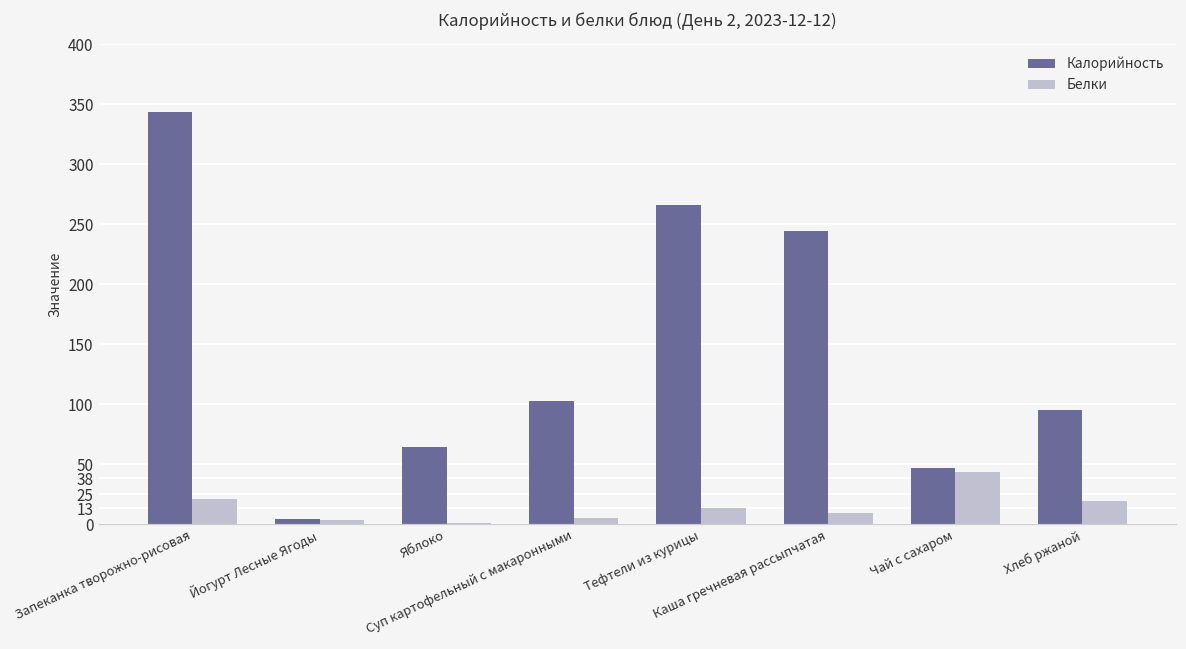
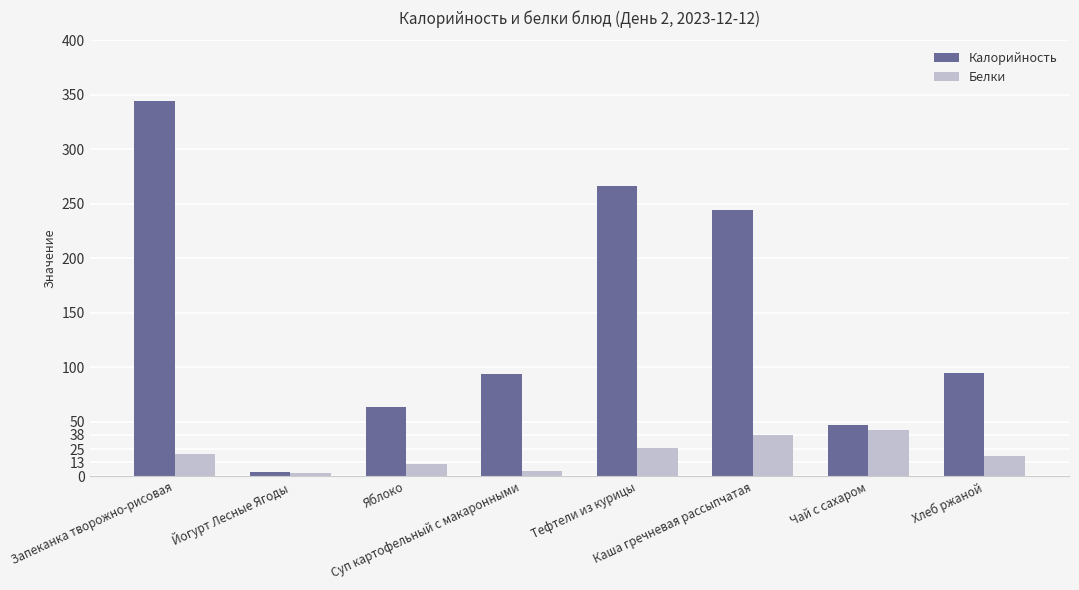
Белки, Яблоко: 1 -> 11
Калорийность, Суп картофельный с макаронными: 103 -> 94
Белки, Тефтели из курицы: 13 -> 26
Белки, Каша гречневая рассыпчатая: 9 -> 38
